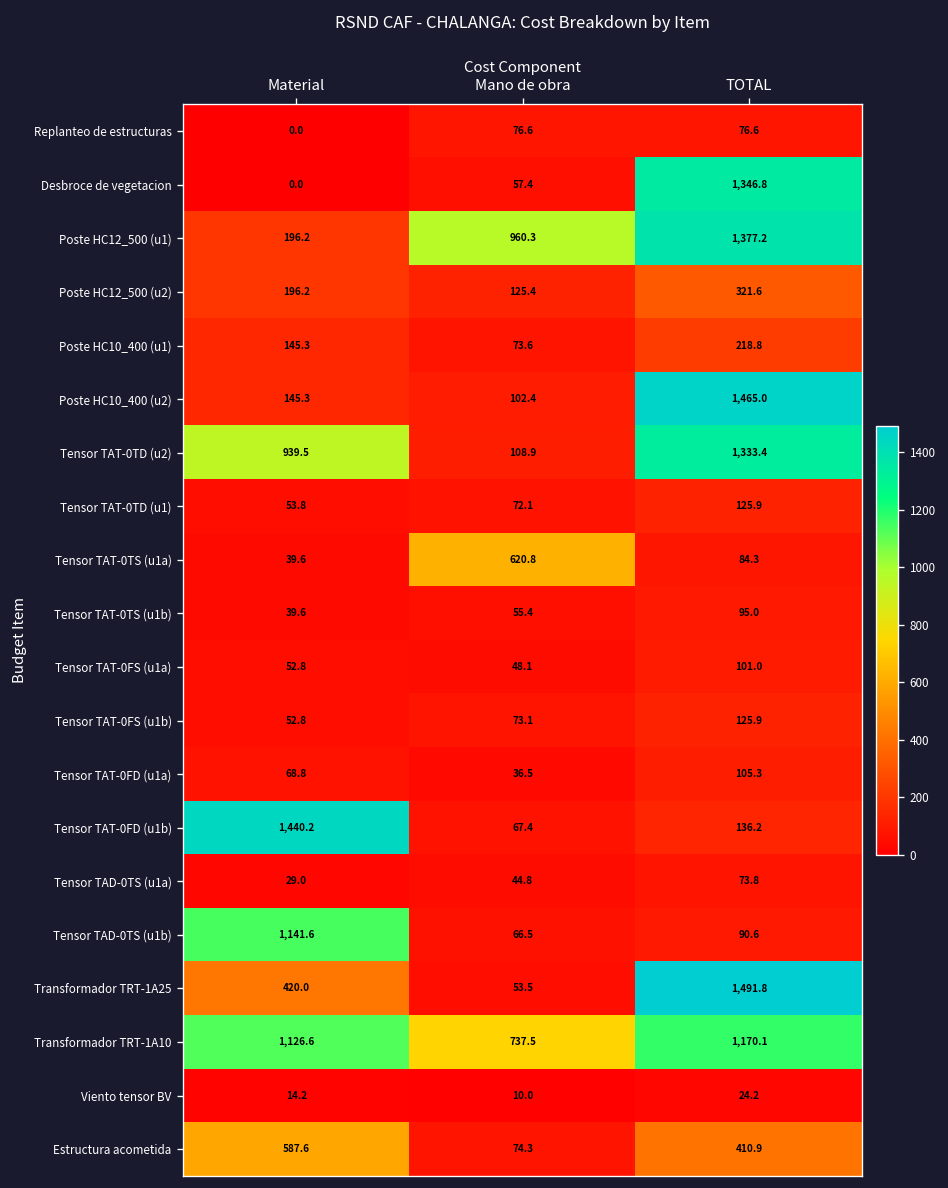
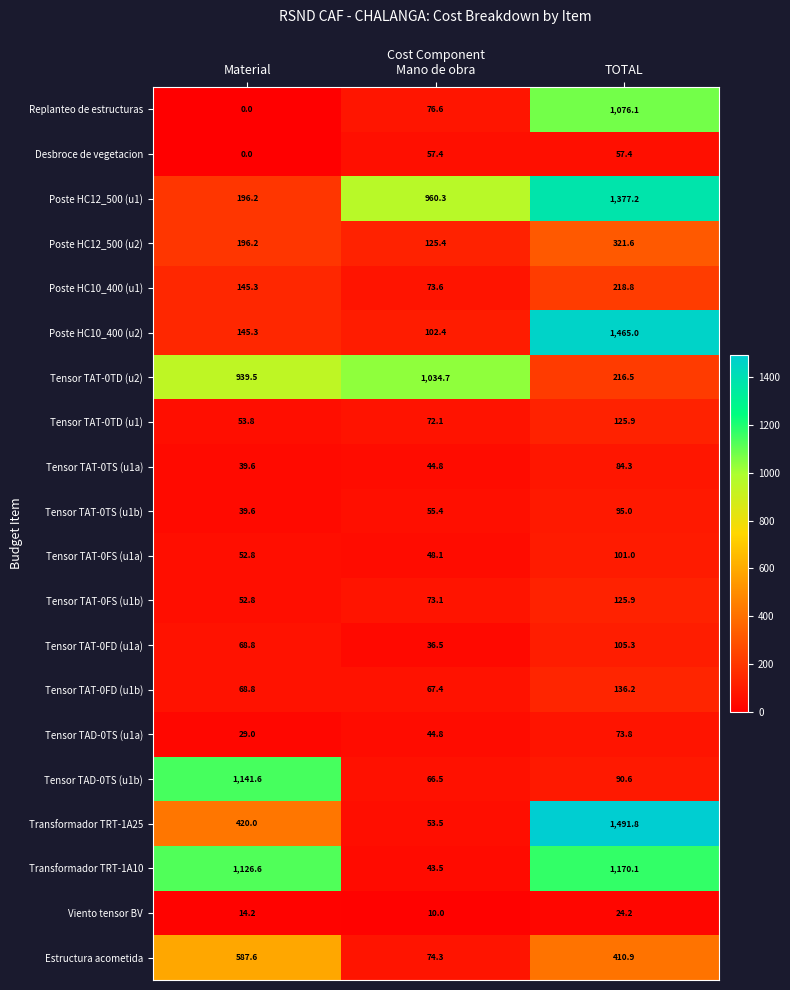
Replanteo de estructuras, TOTAL: 76.6 -> 1,076.1
Desbroce de vegetacion, TOTAL: 1,346.8 -> 57.4
Tensor TAT-0TD (u2), Mano de obra: 108.9 -> 1,034.7
Tensor TAT-0TD (u2), TOTAL: 1,333.4 -> 216.5
Tensor TAT-0TS (u1a), Mano de obra: 620.8 -> 44.8
Tensor TAT-0FD (u1b), Material: 1,440.2 -> 68.8
Transformador TRT-1A10, Mano de obra: 737.5 -> 43.5
